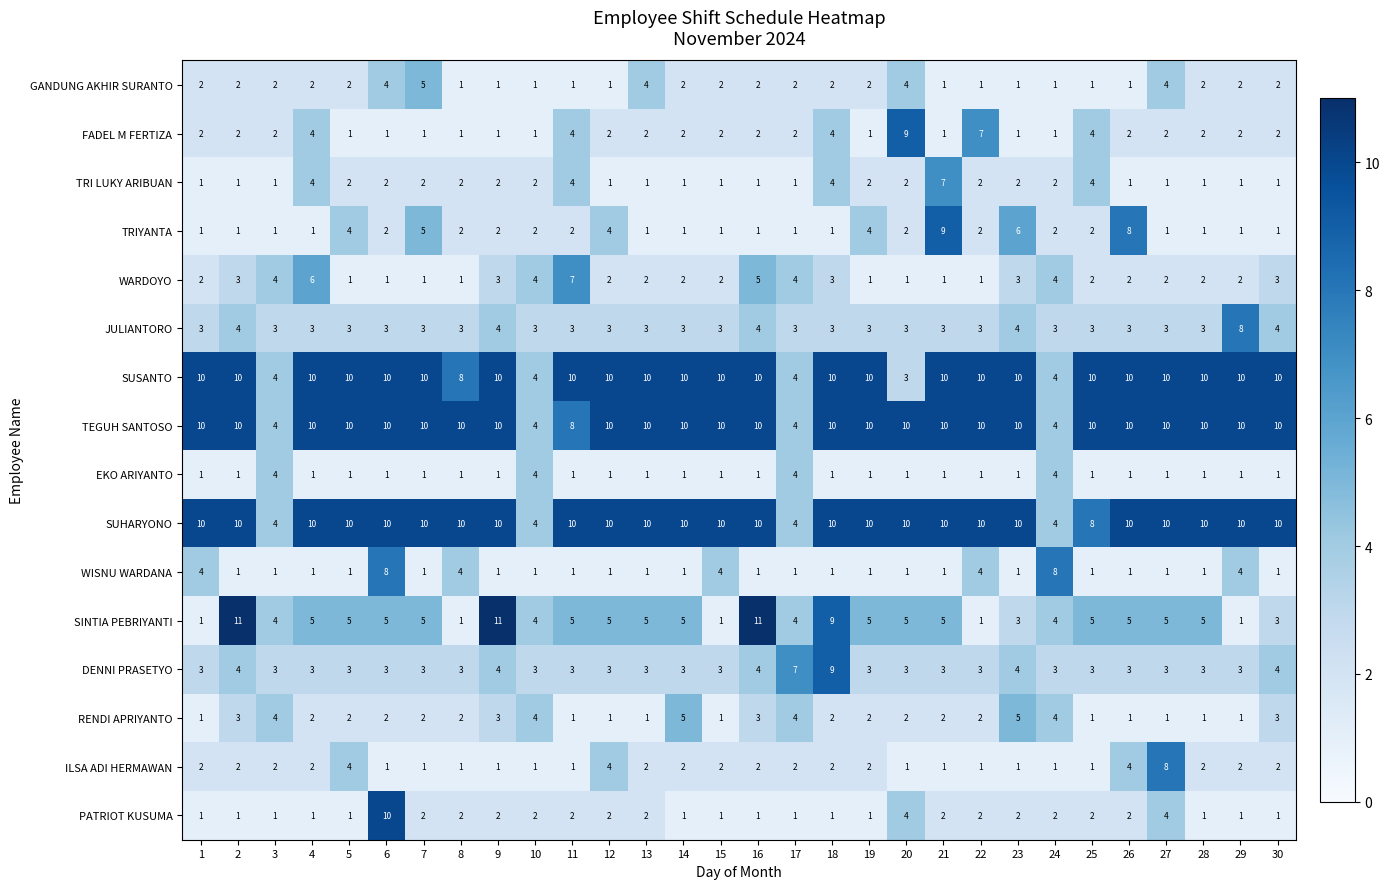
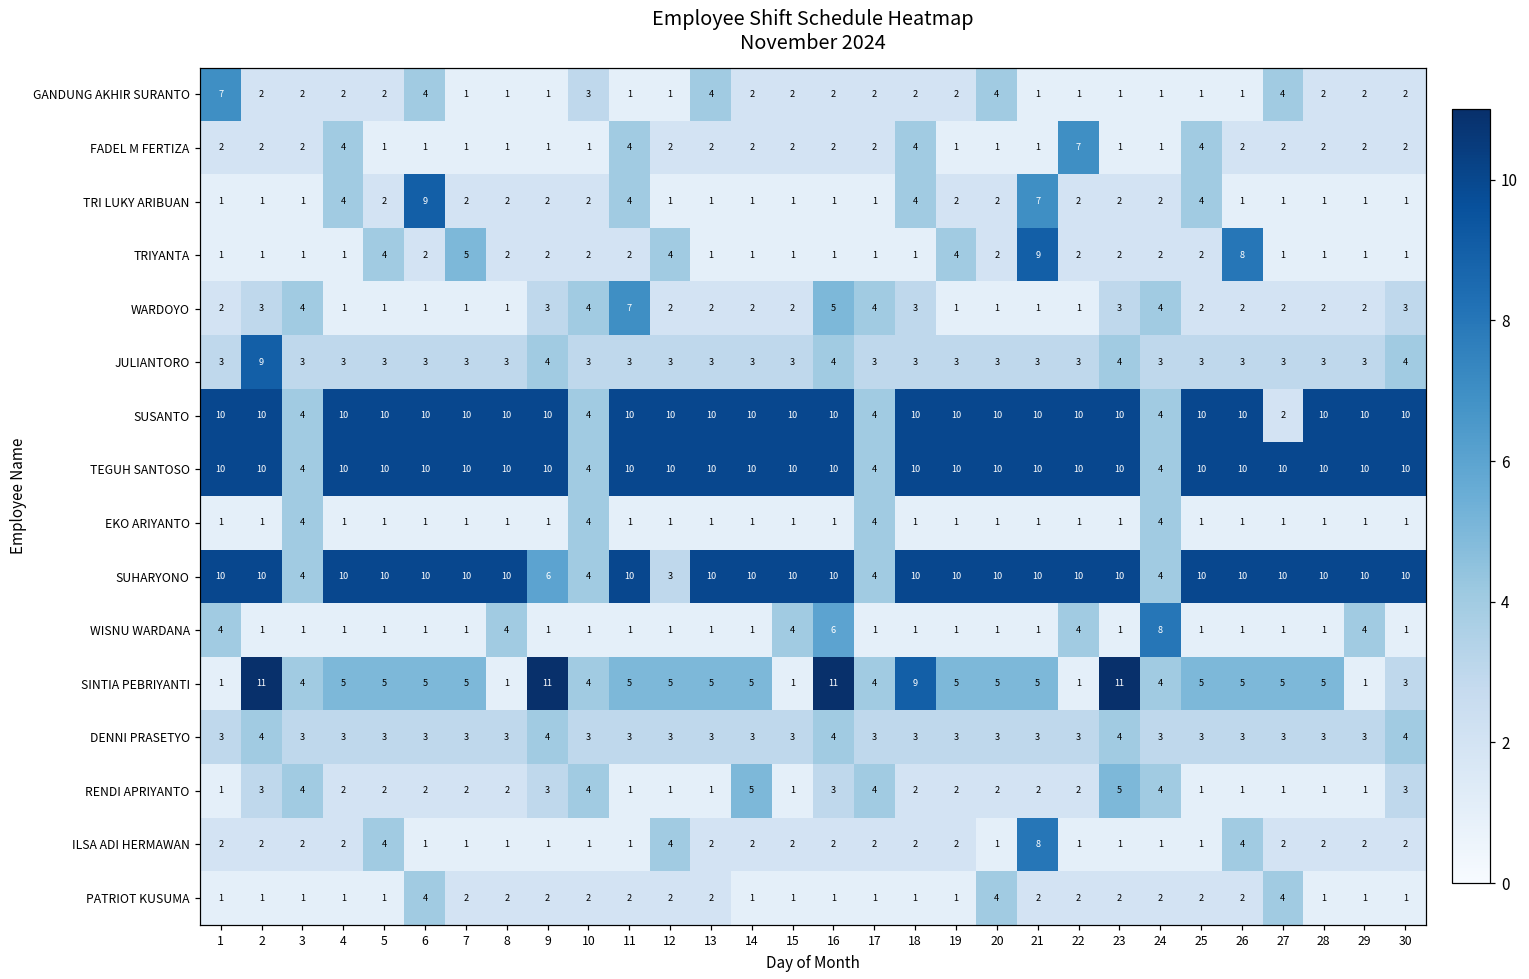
GANDUNG AKHIR SURANTO, 1: 2 -> 7
GANDUNG AKHIR SURANTO, 7: 5 -> 1
GANDUNG AKHIR SURANTO, 10: 1 -> 3
FADEL M FERTIZA, 20: 9 -> 1
TRI LUKY ARIBUAN, 6: 2 -> 9
TRIYANTA, 23: 6 -> 2
WARDOYO, 4: 6 -> 1
JULIANTORO, 2: 4 -> 9
JULIANTORO, 29: 8 -> 3
SUSANTO, 8: 8 -> 10
SUSANTO, 20: 3 -> 10
SUSANTO, 27: 10 -> 2
TEGUH SANTOSO, 11: 8 -> 10
SUHARYONO, 9: 10 -> 6
SUHARYONO, 12: 10 -> 3
SUHARYONO, 25: 8 -> 10
WISNU WARDANA, 6: 8 -> 1
WISNU WARDANA, 16: 1 -> 6
SINTIA PEBRIYANTI, 23: 3 -> 11
DENNI PRASETYO, 17: 7 -> 3
DENNI PRASETYO, 18: 9 -> 3
ILSA ADI HERMAWAN, 21: 1 -> 8
ILSA ADI HERMAWAN, 27: 8 -> 2
PATRIOT KUSUMA, 6: 10 -> 4
